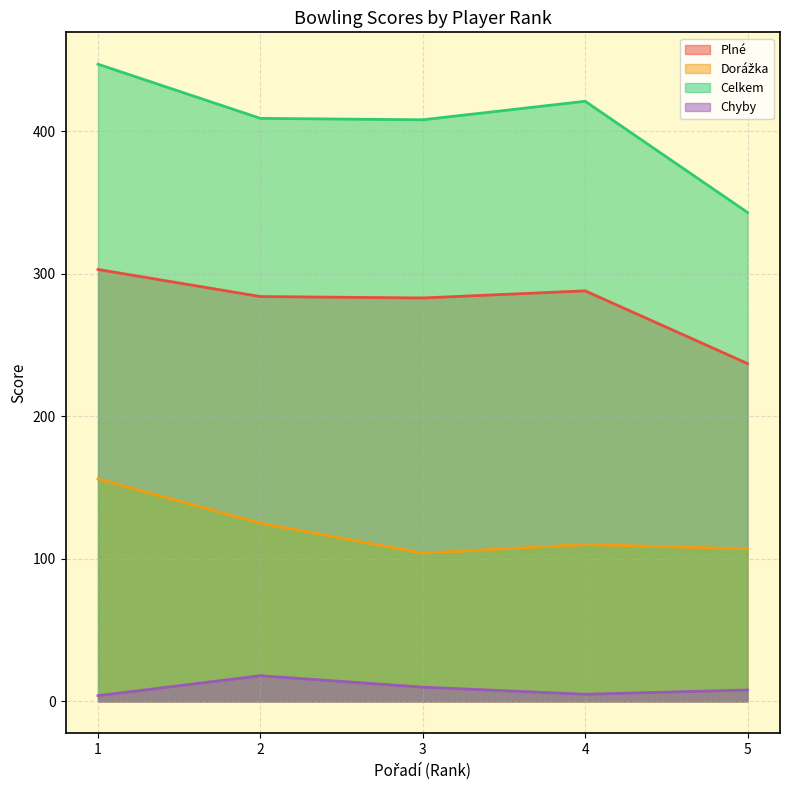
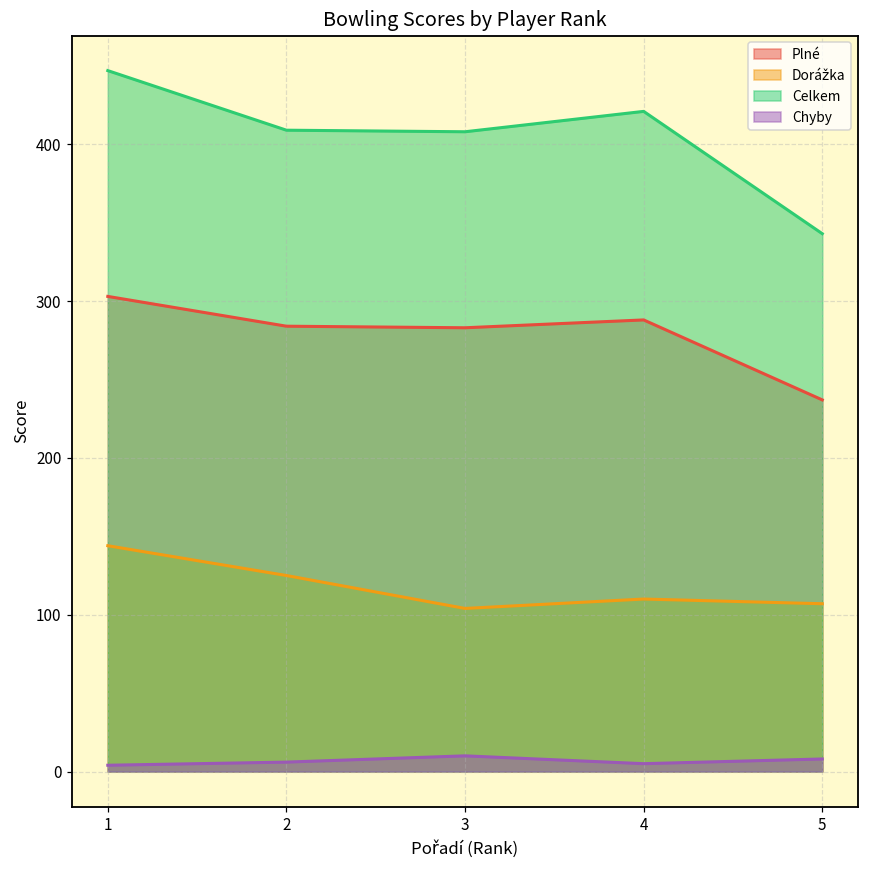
Dorážka, 1: 156 -> 144
Chyby, 2: 18 -> 6
